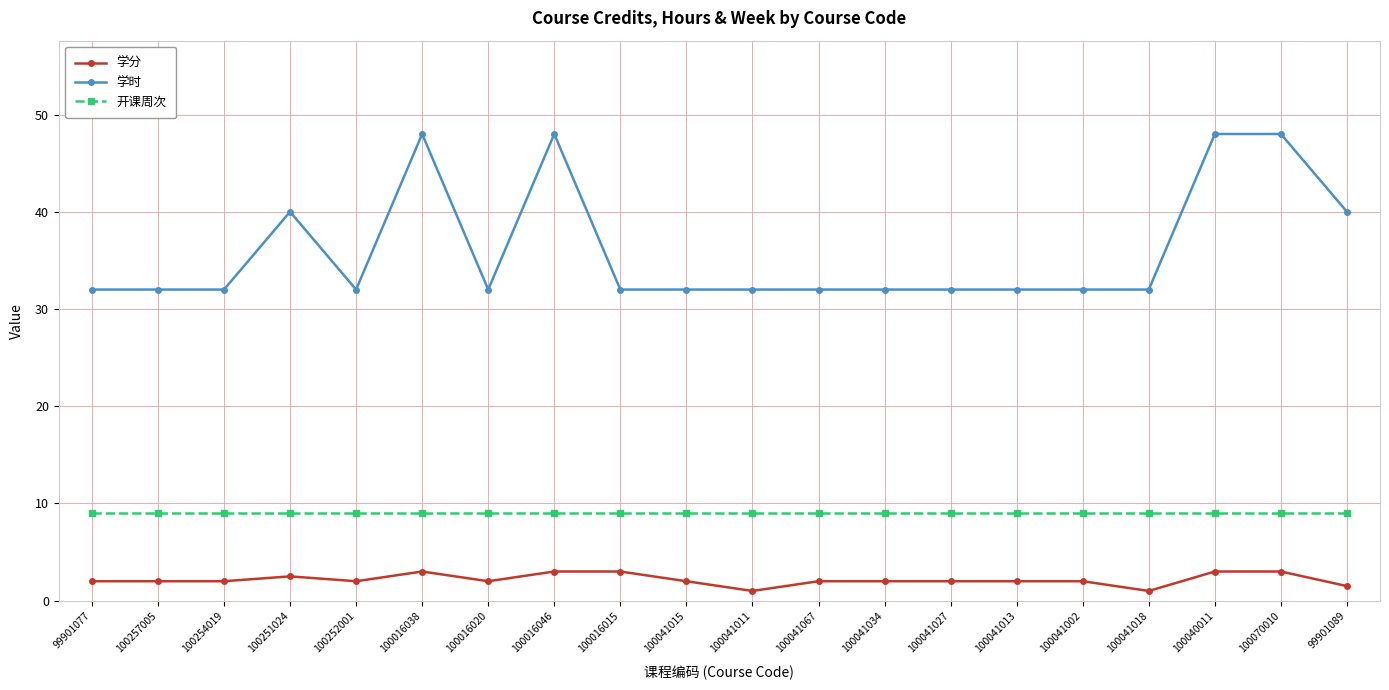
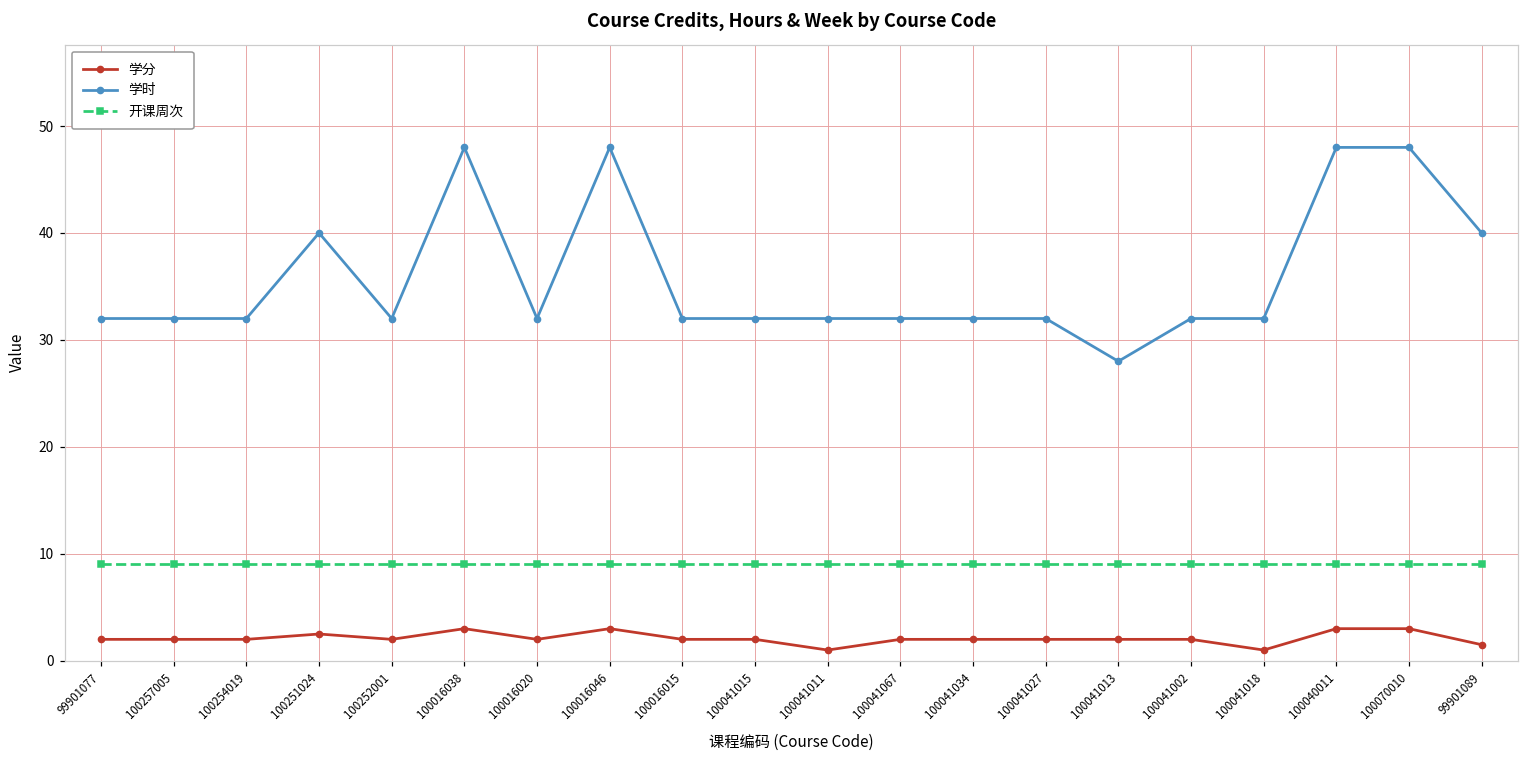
学分, 100016015: 3 -> 2
学时, 100041013: 32 -> 28
